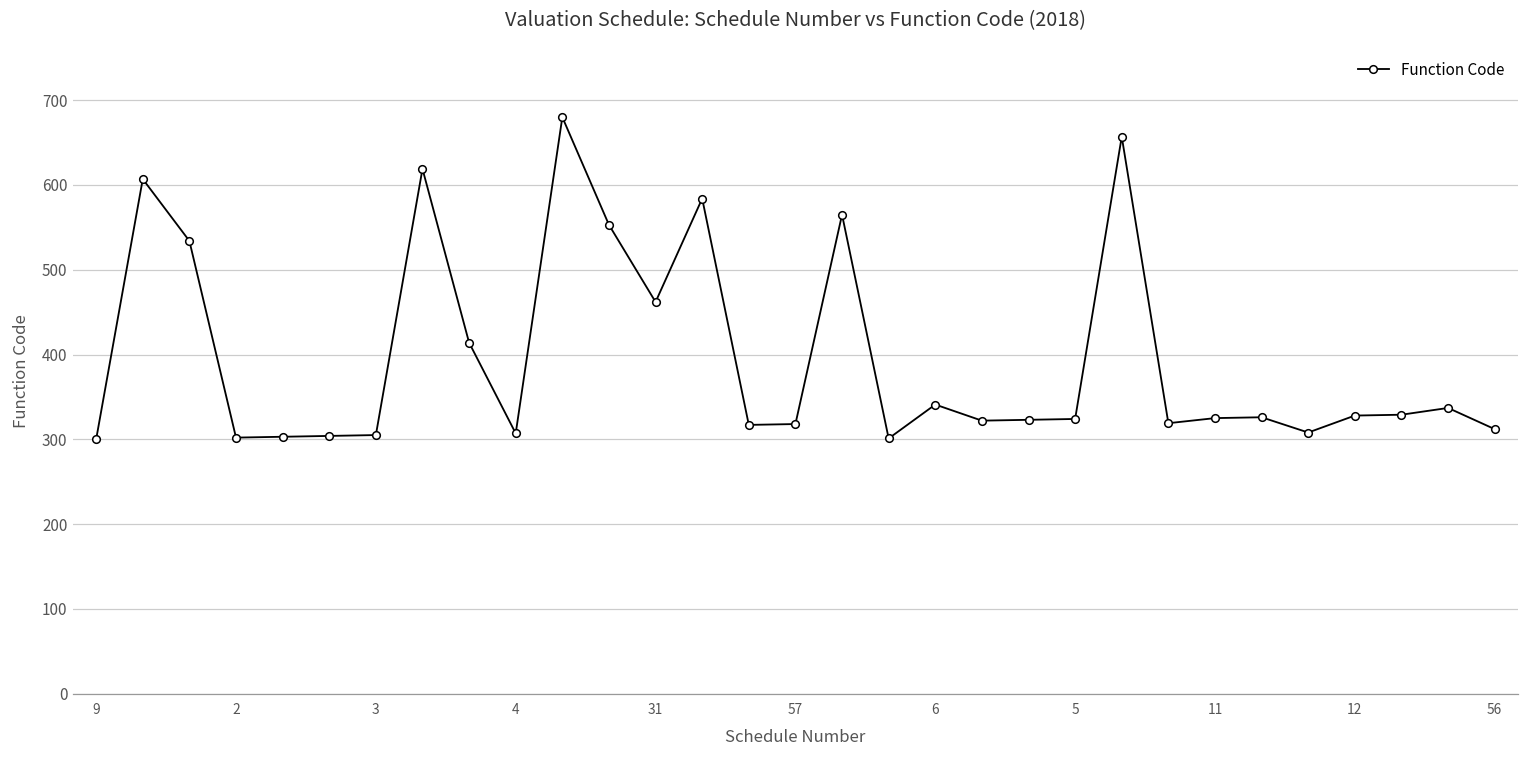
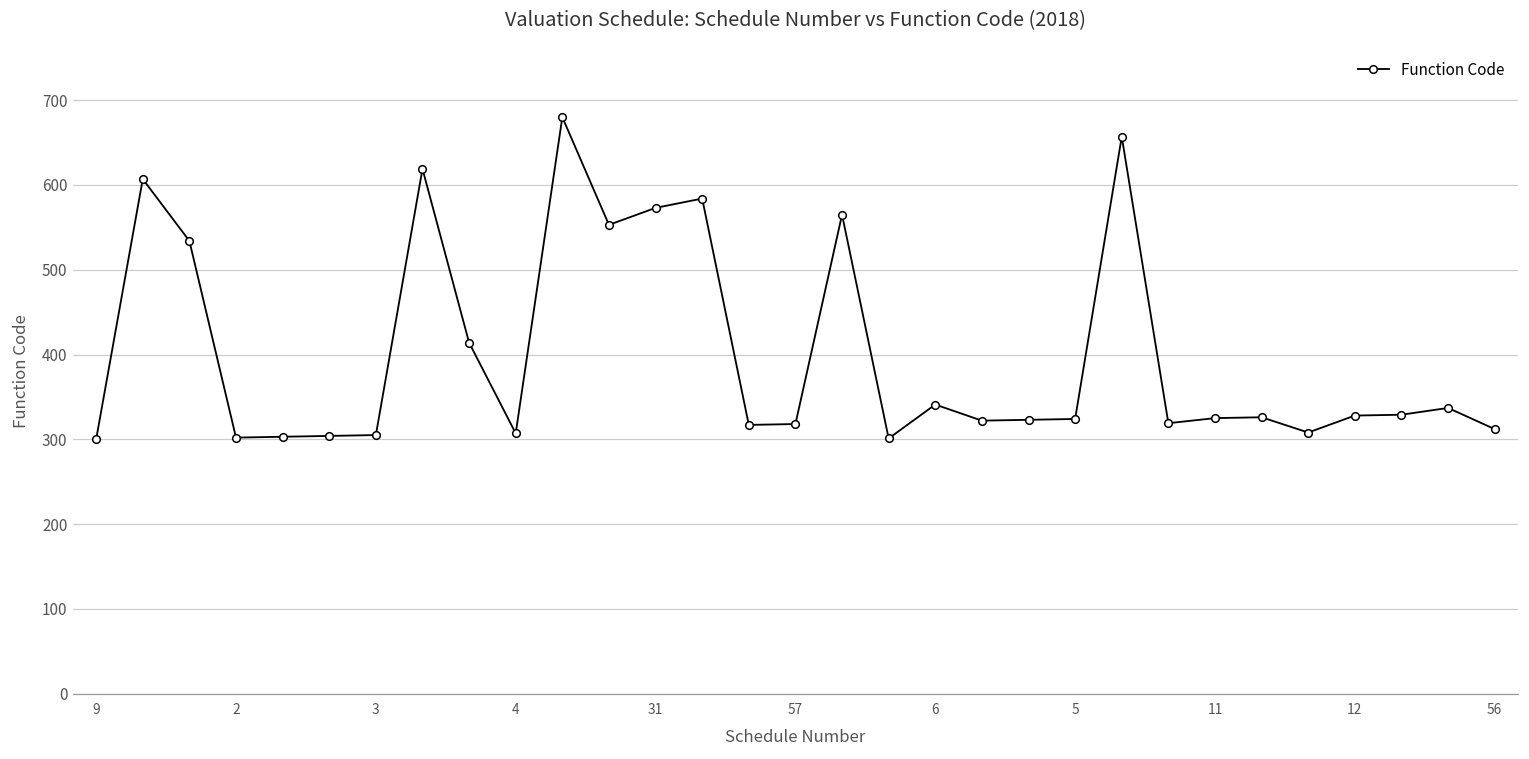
31: 460 -> 570
